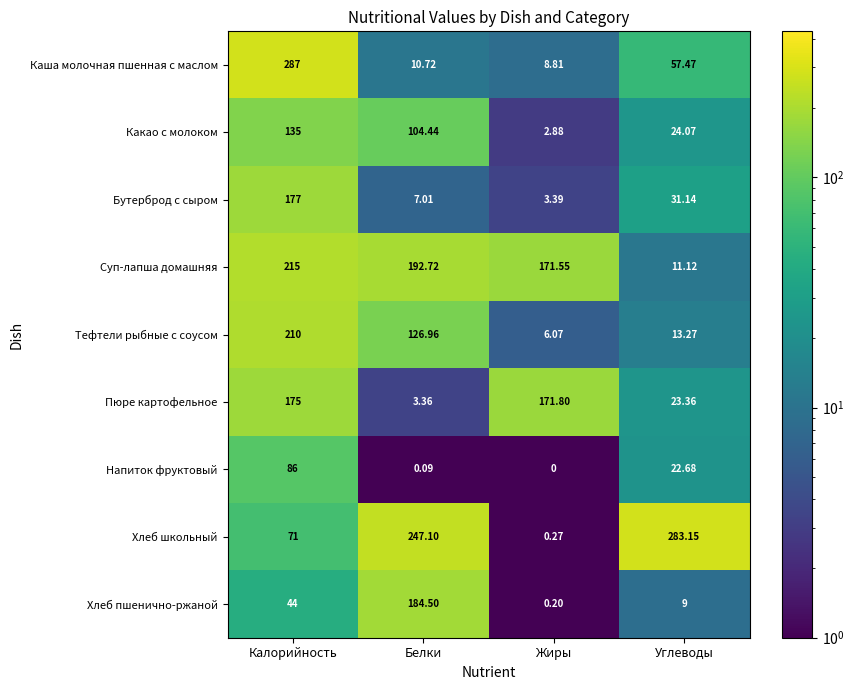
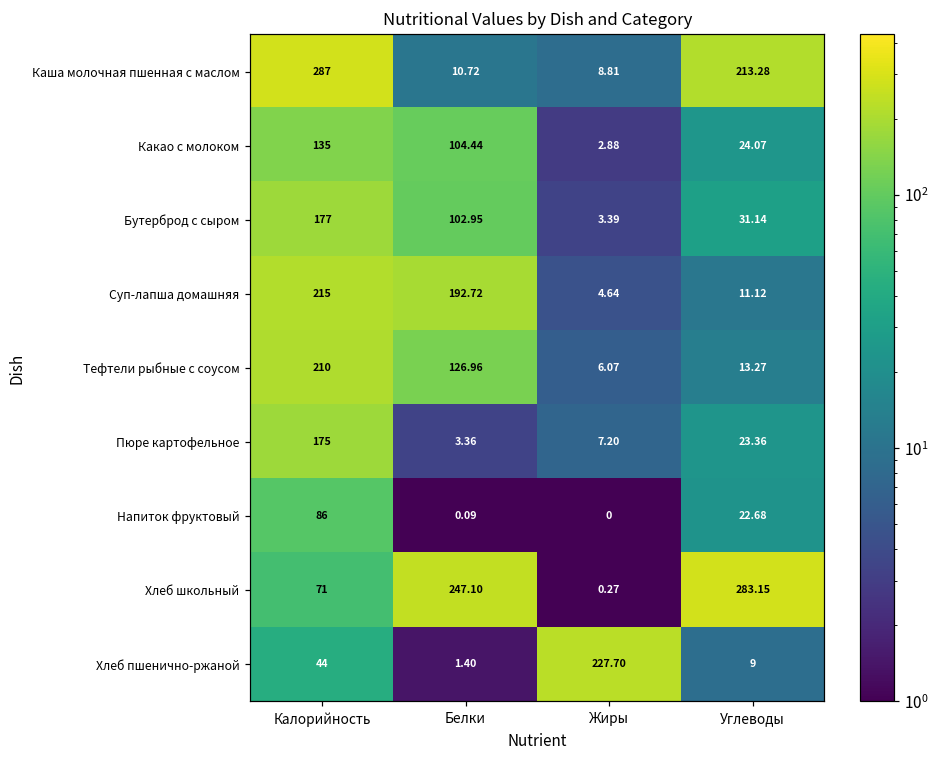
Каша молочная пшенная с маслом, Углеводы: 57.47 -> 213.28
Бутерброд с сыром, Белки: 7.01 -> 102.95
Суп-лапша домашняя, Жиры: 171.55 -> 4.64
Пюре картофельное, Жиры: 171.80 -> 7.20
Хлеб пшенично-ржаной, Белки: 184.50 -> 1.40
Хлеб пшенично-ржаной, Жиры: 0.20 -> 227.70
